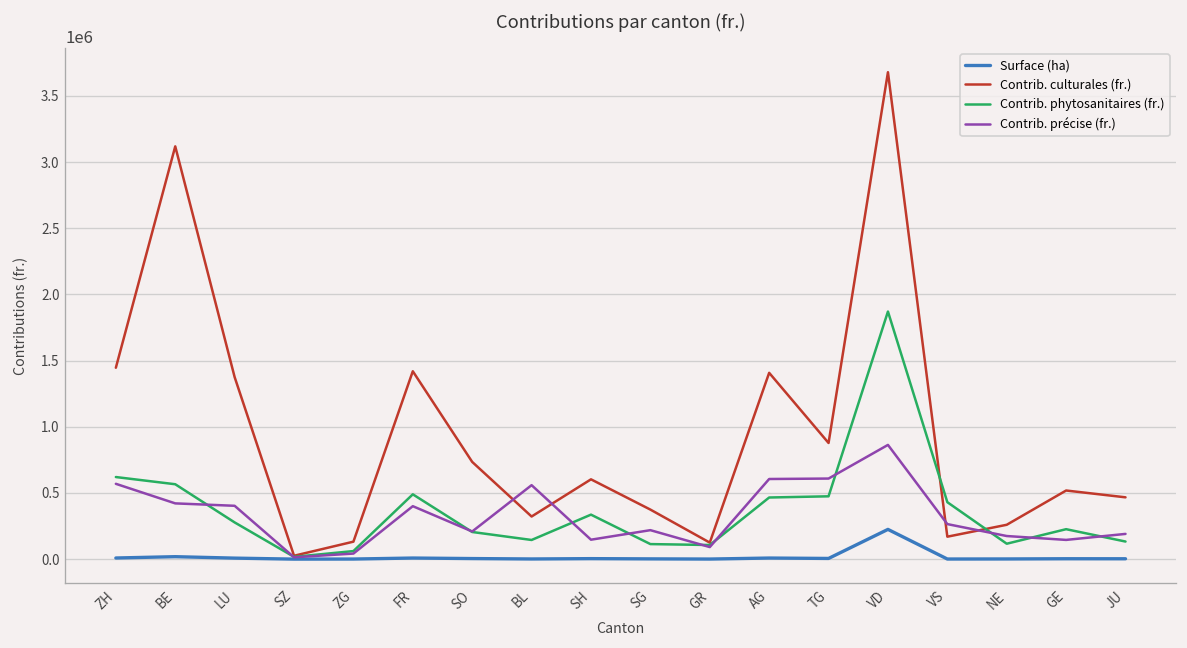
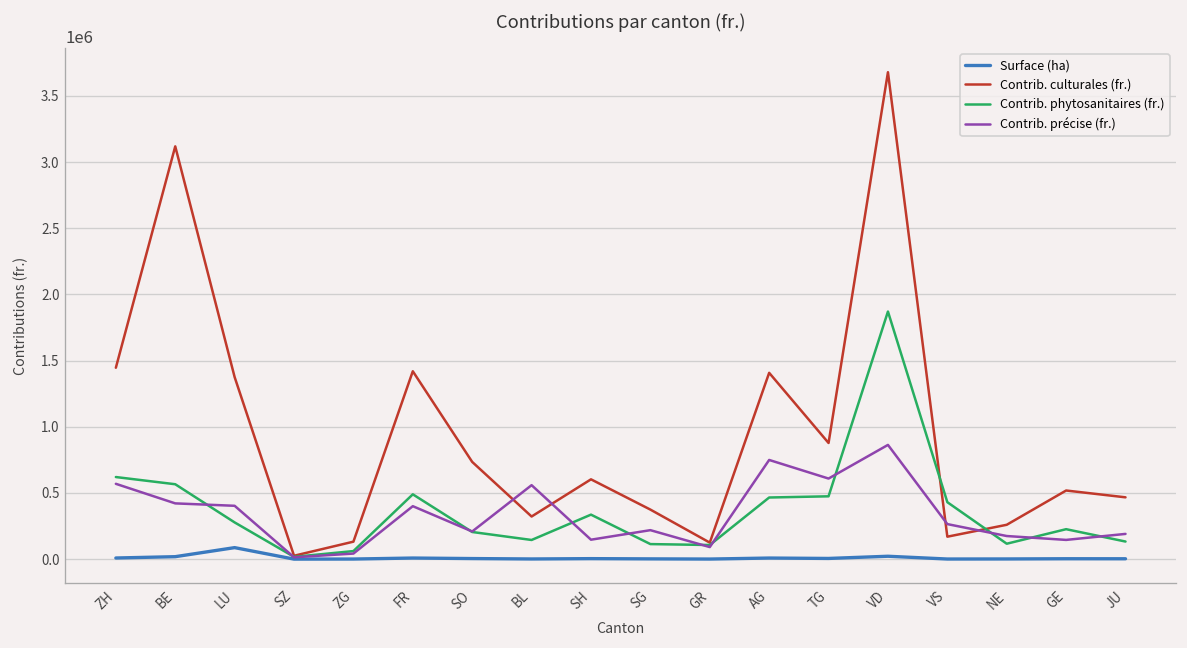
Surface (ha), LU: 10000 -> 90000
Contrib. précise (fr.), AG: 610000 -> 750000
Surface (ha), VD: 220000 -> 20000
